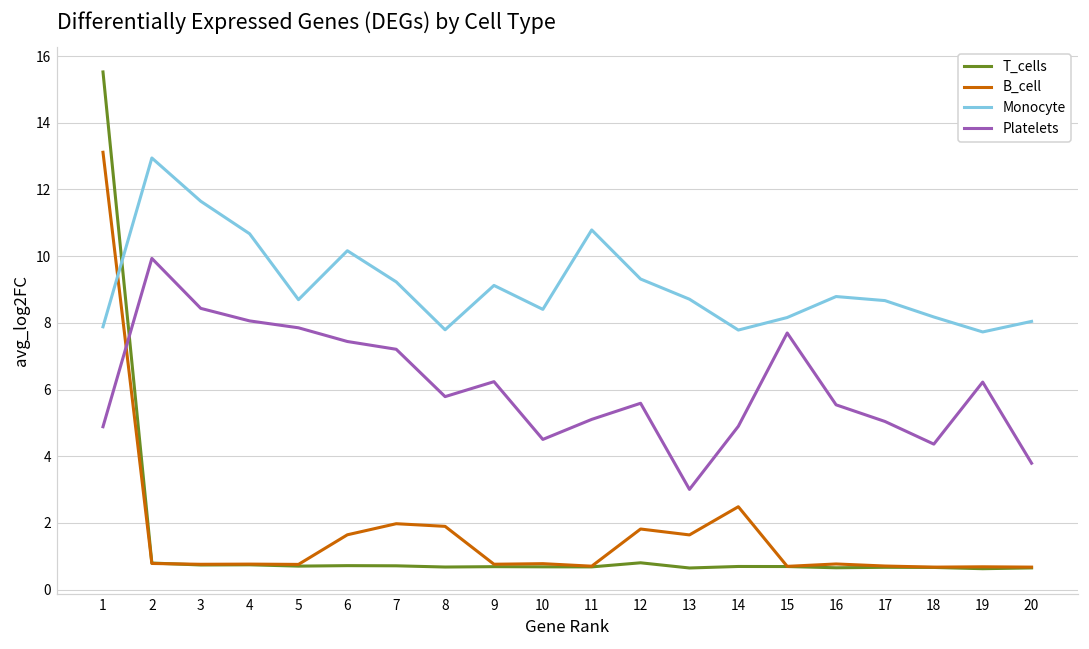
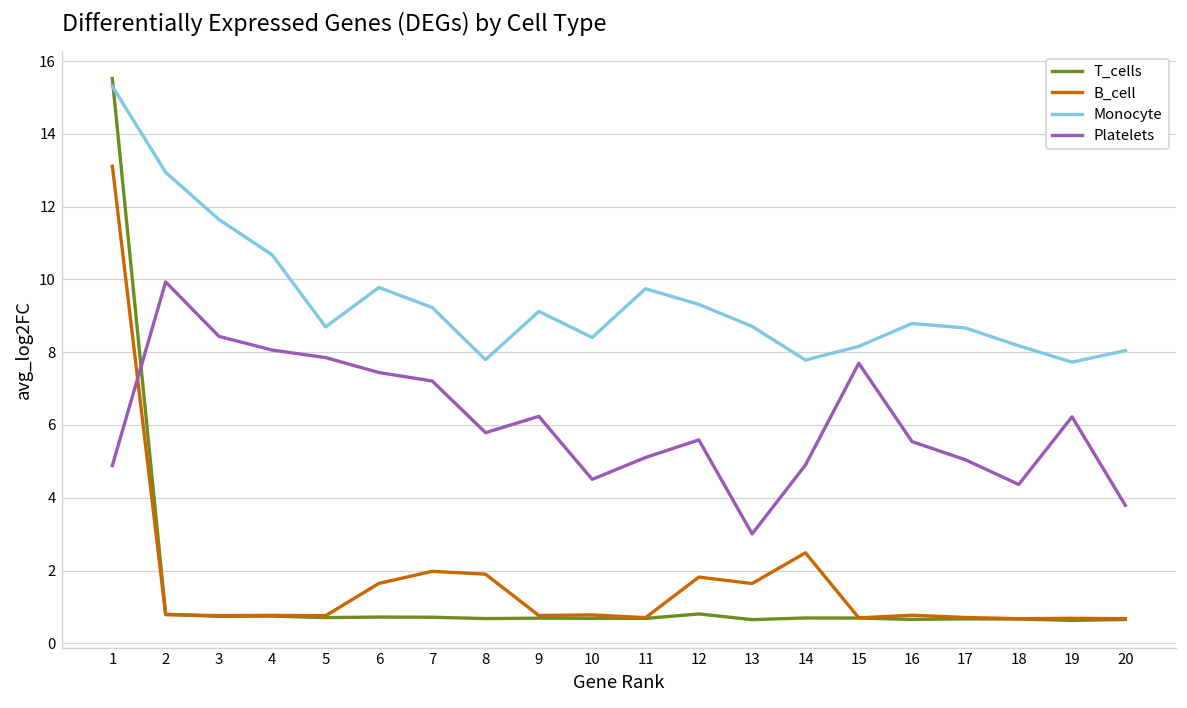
Monocyte, 1: 7.9 -> 15.3
Monocyte, 6: 10.2 -> 9.8
Monocyte, 11: 10.8 -> 9.7
